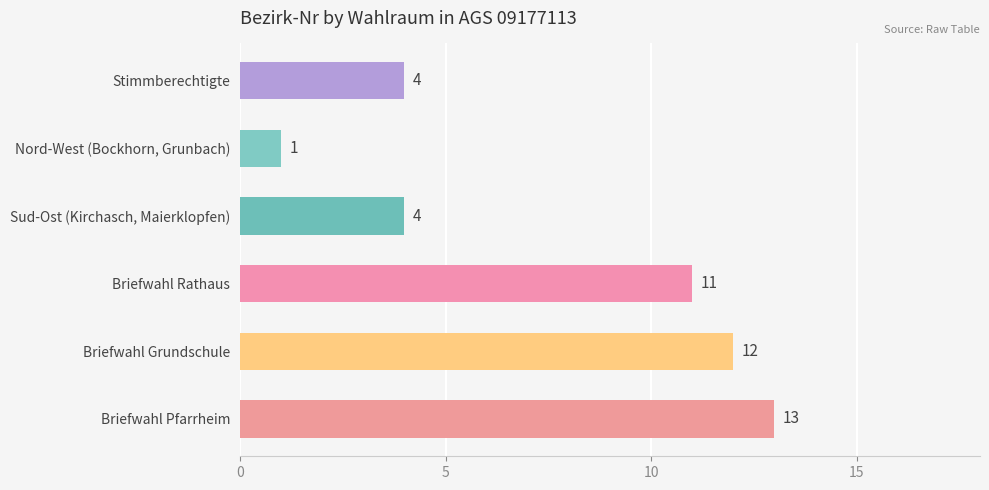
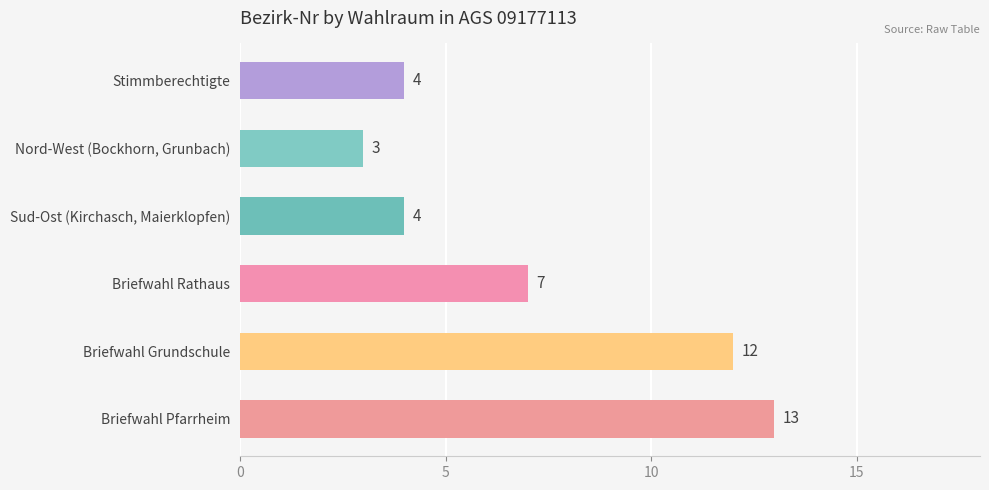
Nord-West (Bockhorn, Grunbach): 1 -> 3
Briefwahl Rathaus: 11 -> 7
